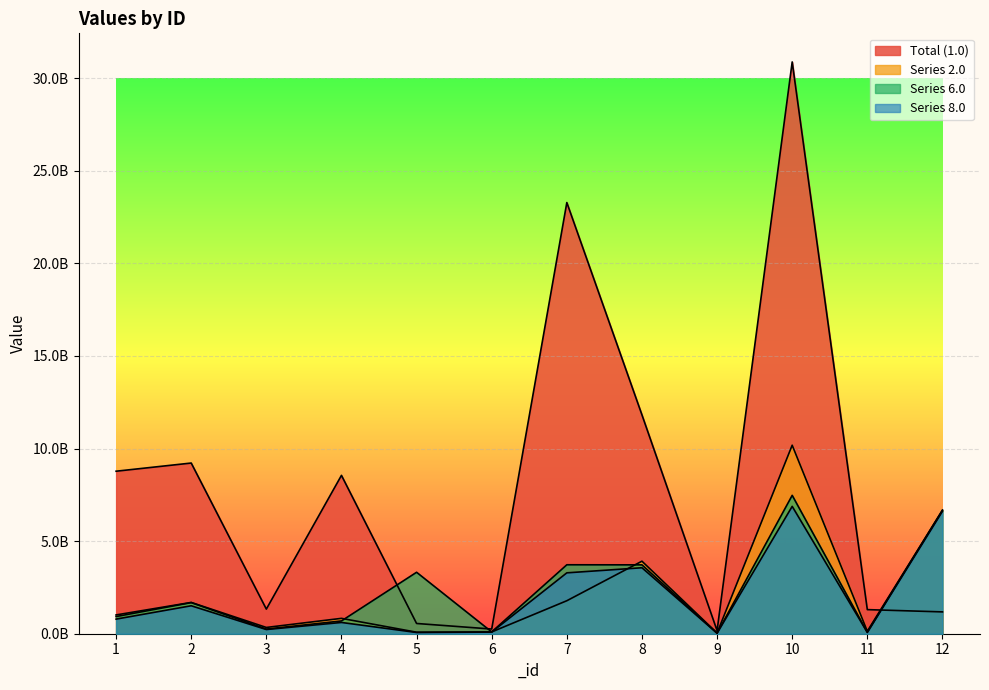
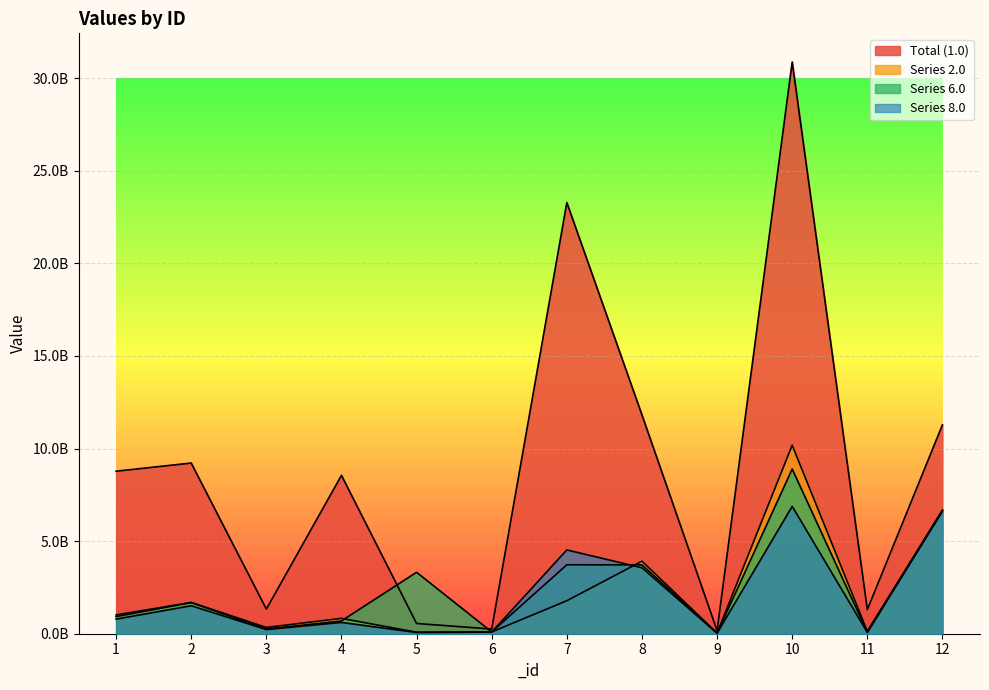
Series 8.0, 7: 3300000000 -> 4500000000
Series 6.0, 10: 7500000000 -> 8900000000
Total (1.0), 12: 1200000000 -> 11300000000
